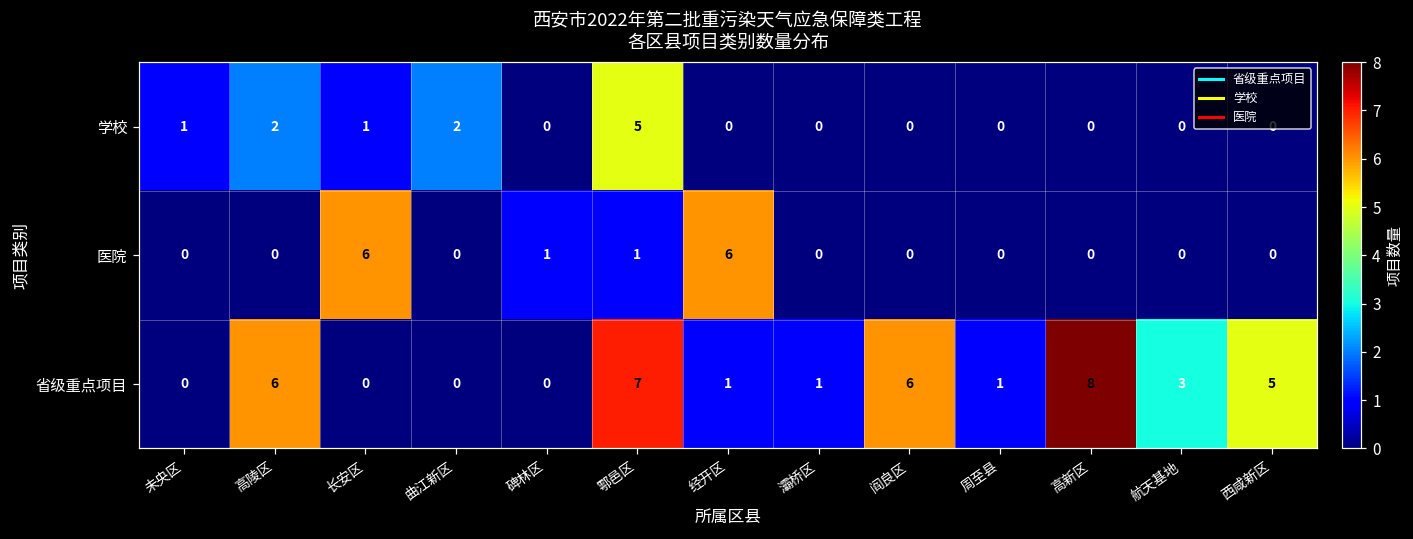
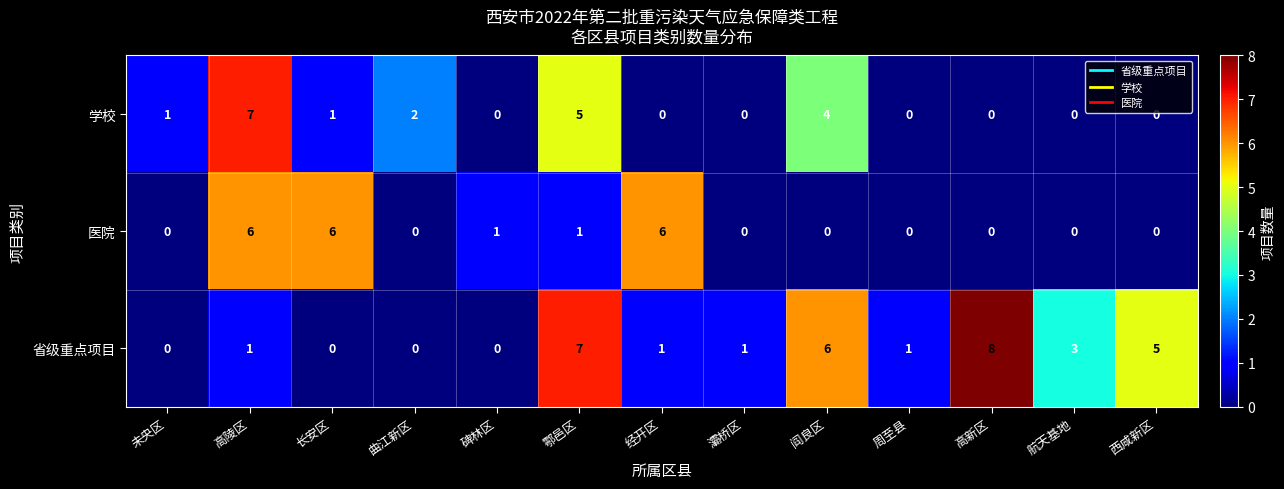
学校, 高陵区: 2 -> 7
学校, 阎良区: 0 -> 4
医院, 高陵区: 0 -> 6
省级重点项目, 高陵区: 6 -> 1
